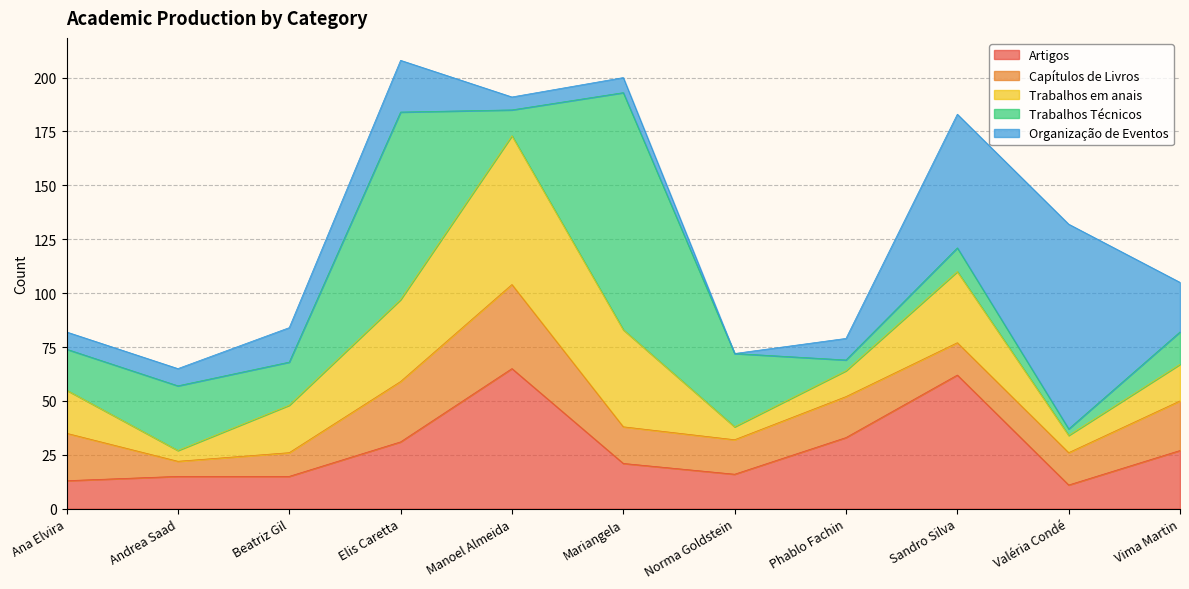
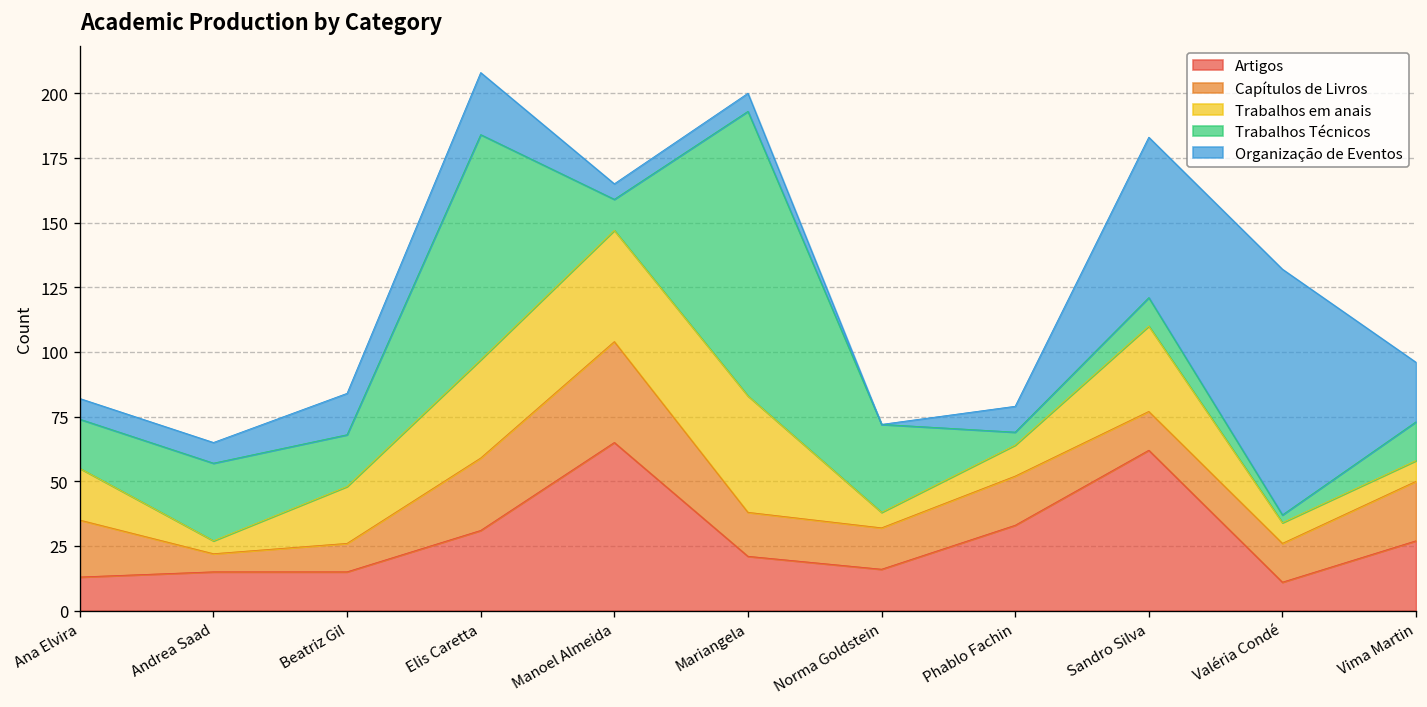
Trabalhos em anais, Manoel Almeida: 69 -> 43
Trabalhos em anais, Vima Martin: 17 -> 8
